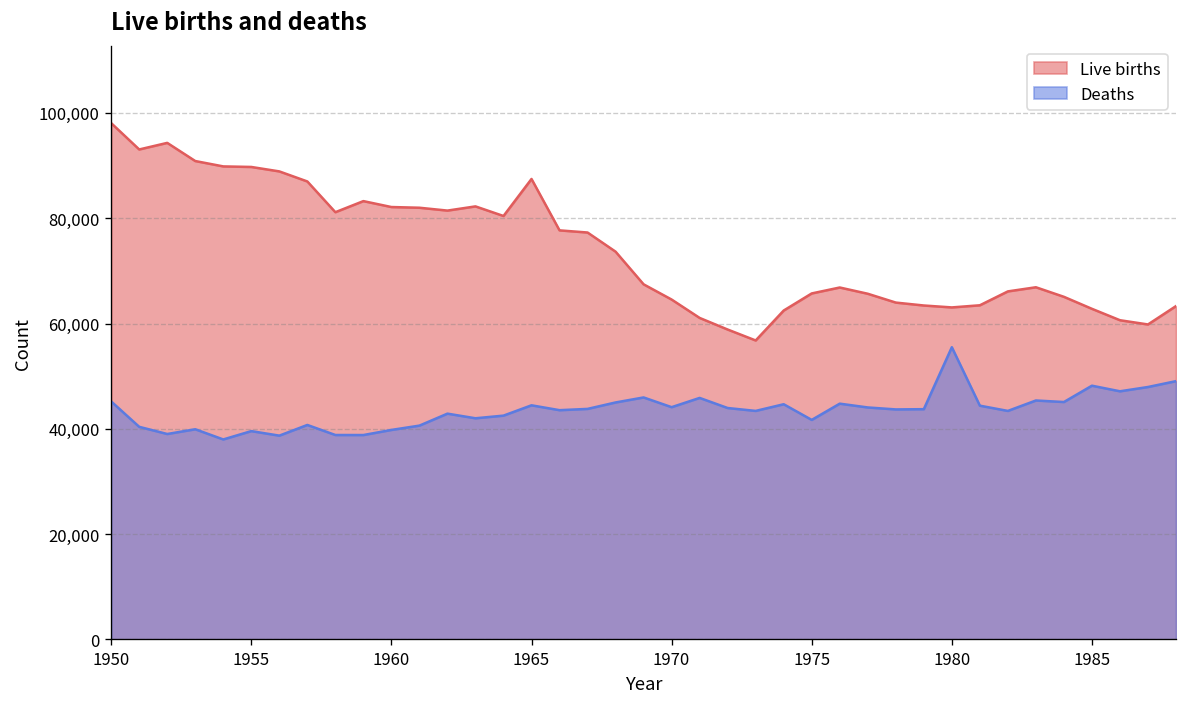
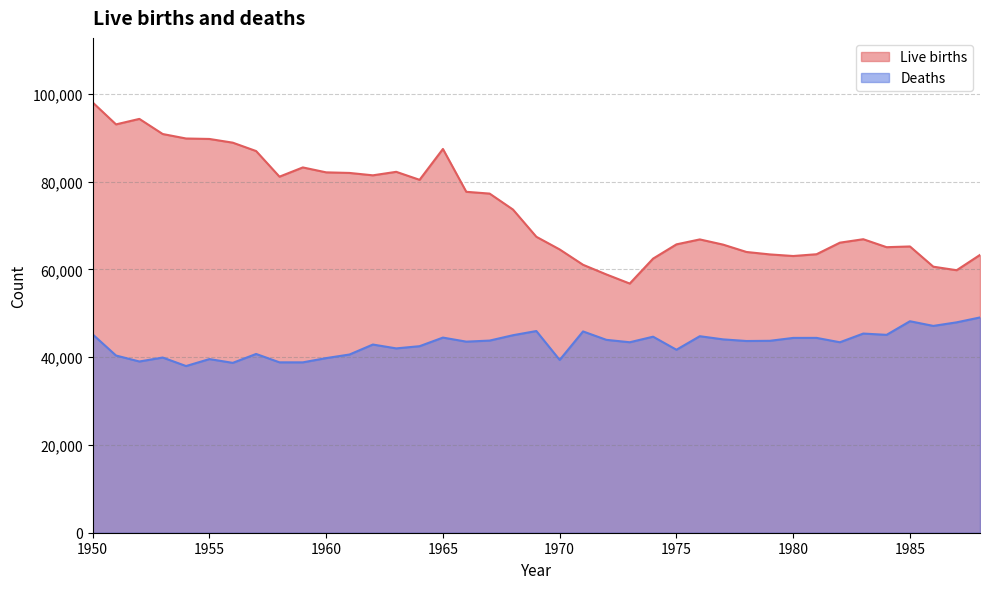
Deaths, 1970: 44,000 -> 39,000
Deaths, 1980: 56,000 -> 44,000
Live births, 1985: 63,000 -> 65,000
